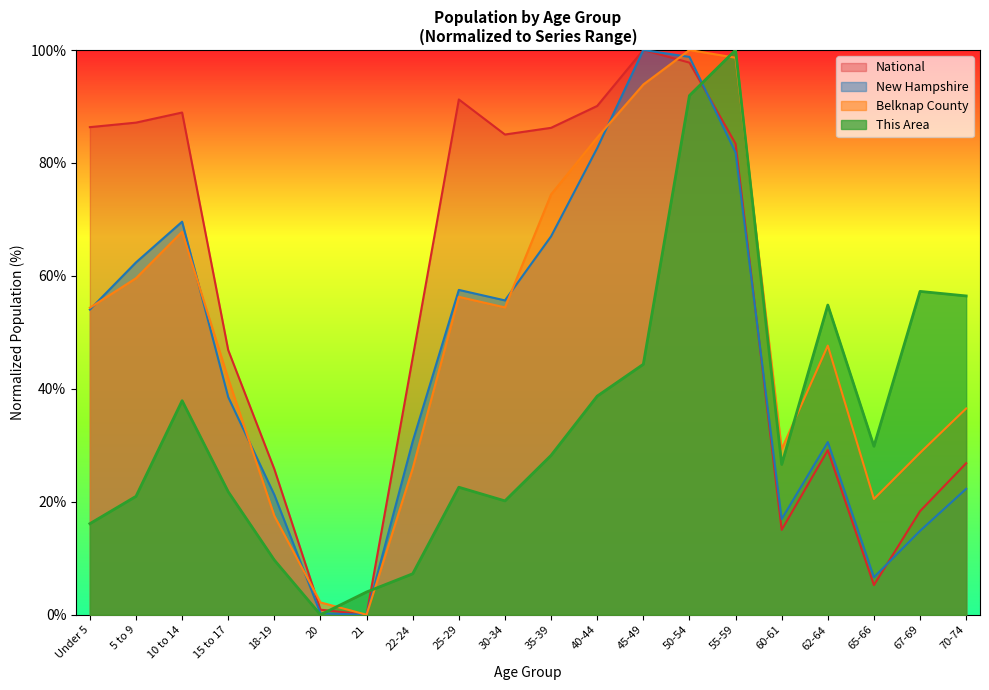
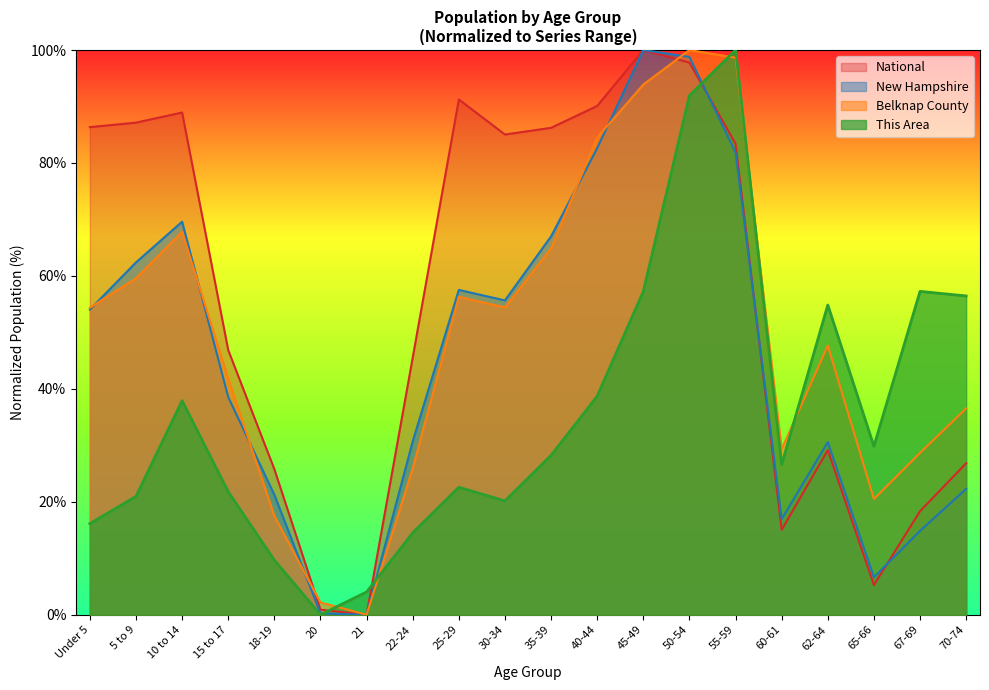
This Area, 22-24: 7% -> 15%
Belknap County, 35-39: 74% -> 65%
This Area, 45-49: 44% -> 57%
